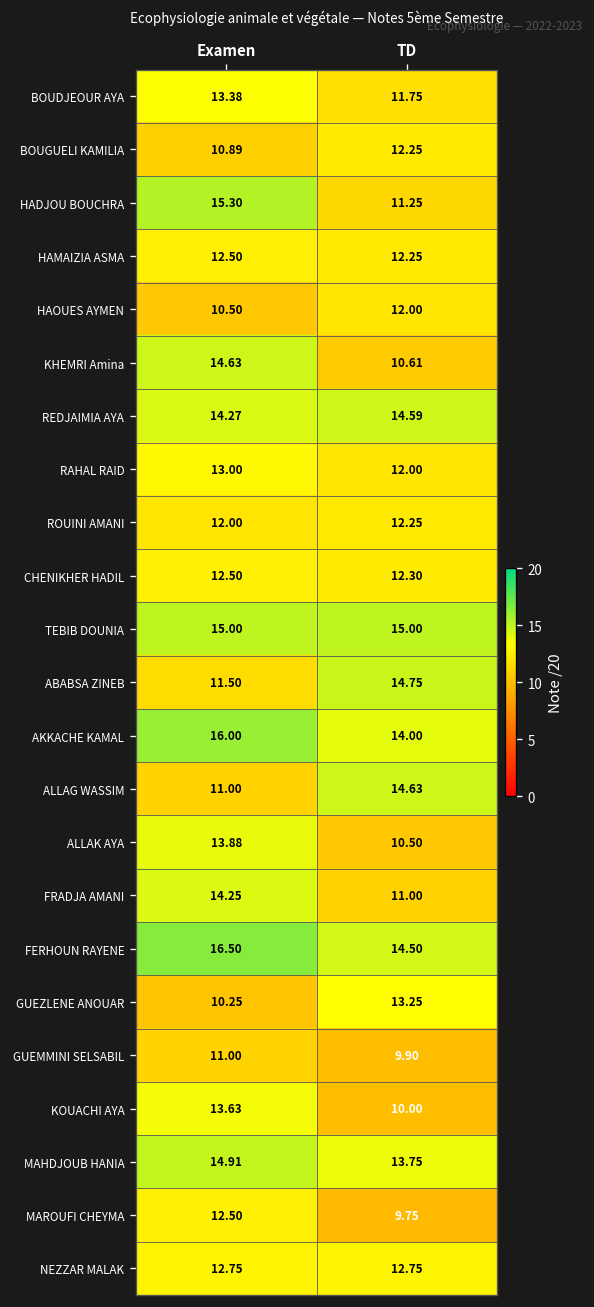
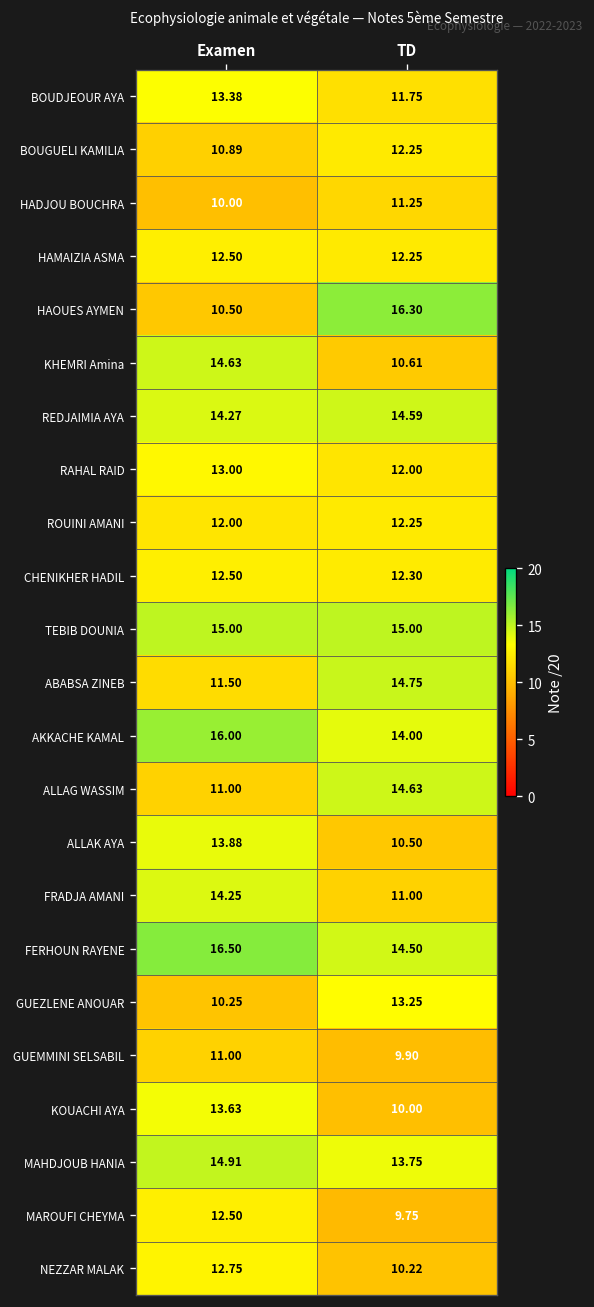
HADJOU BOUCHRA, Examen: 15.30 -> 10.00
HAOUES AYMEN, TD: 12.00 -> 16.30
NEZZAR MALAK, TD: 12.75 -> 10.22
